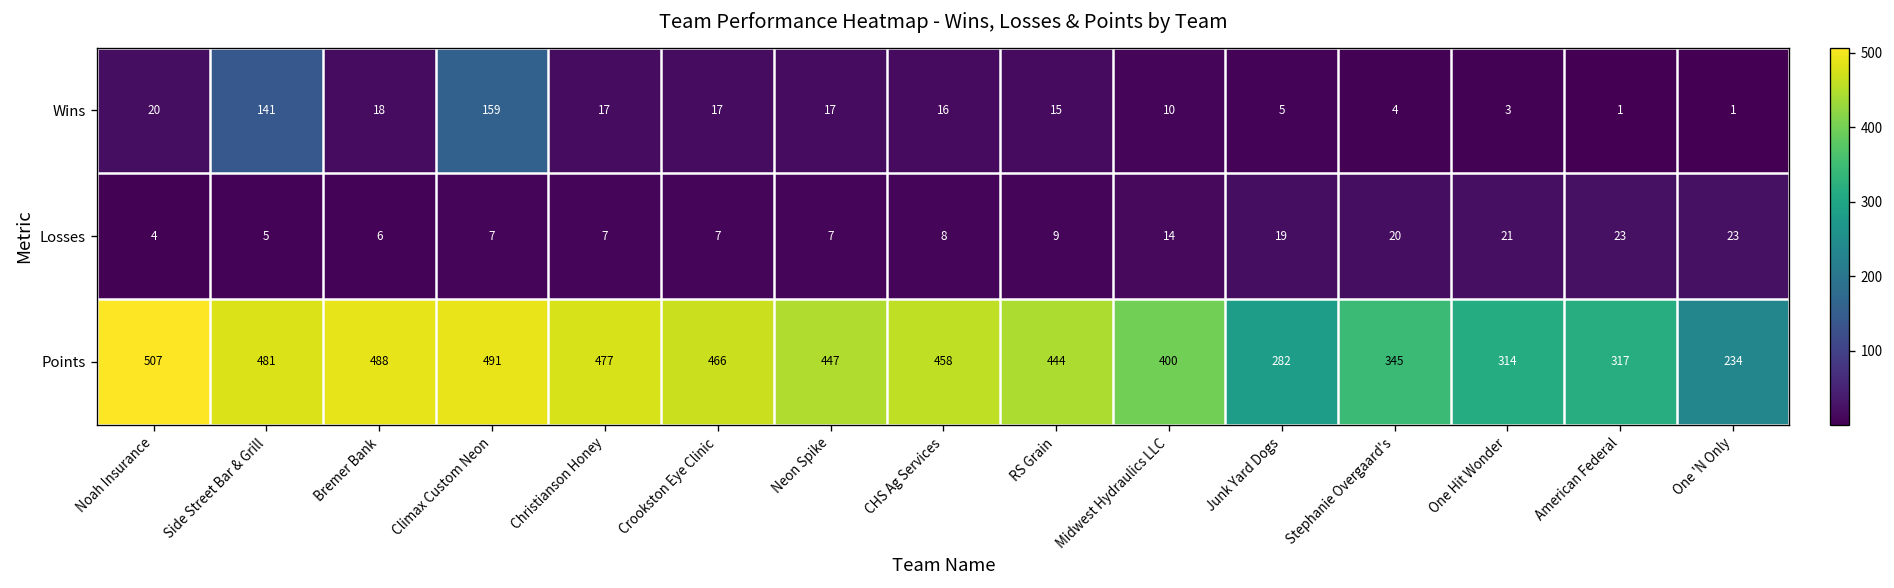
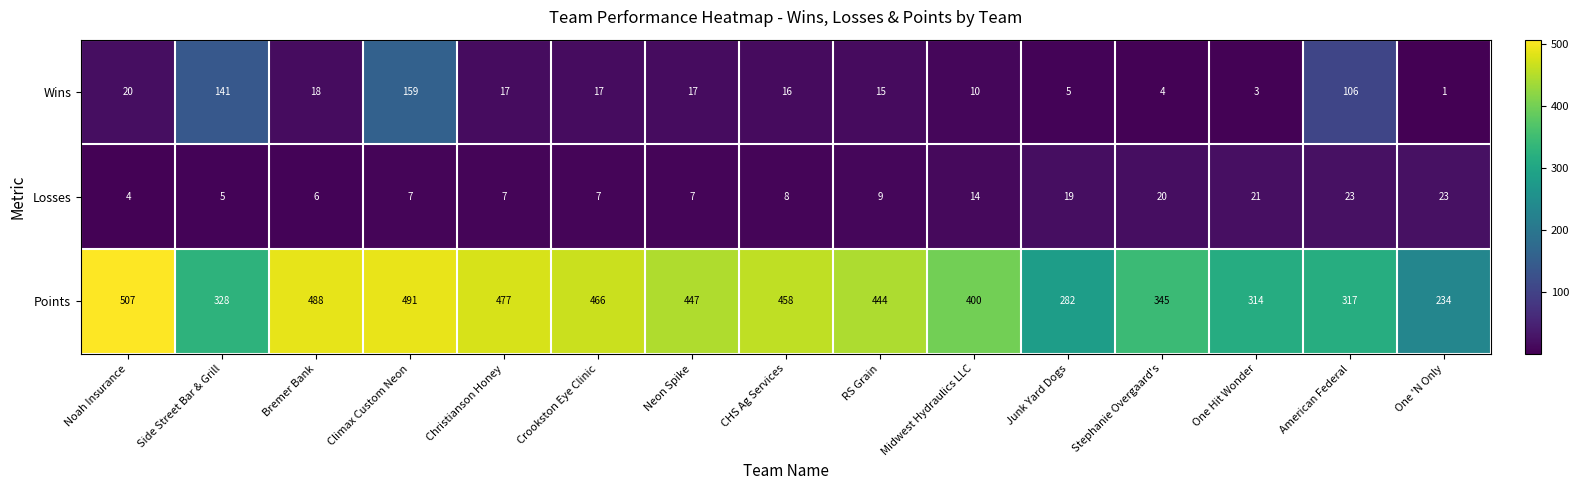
Wins, American Federal: 1 -> 106
Points, Side Street Bar & Grill: 481 -> 328
